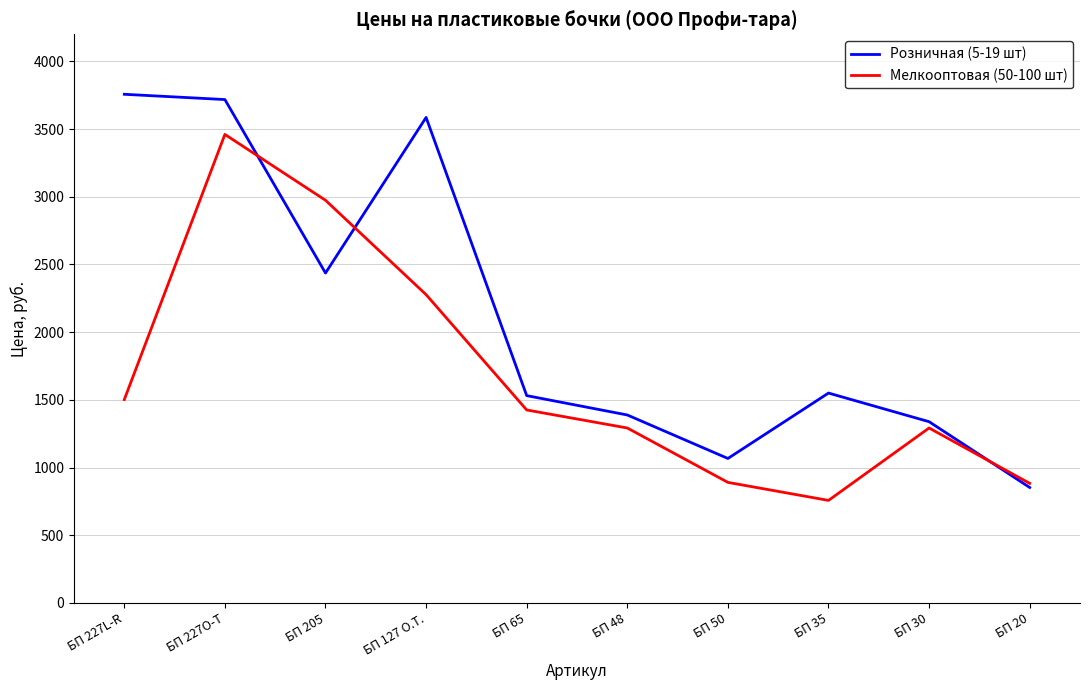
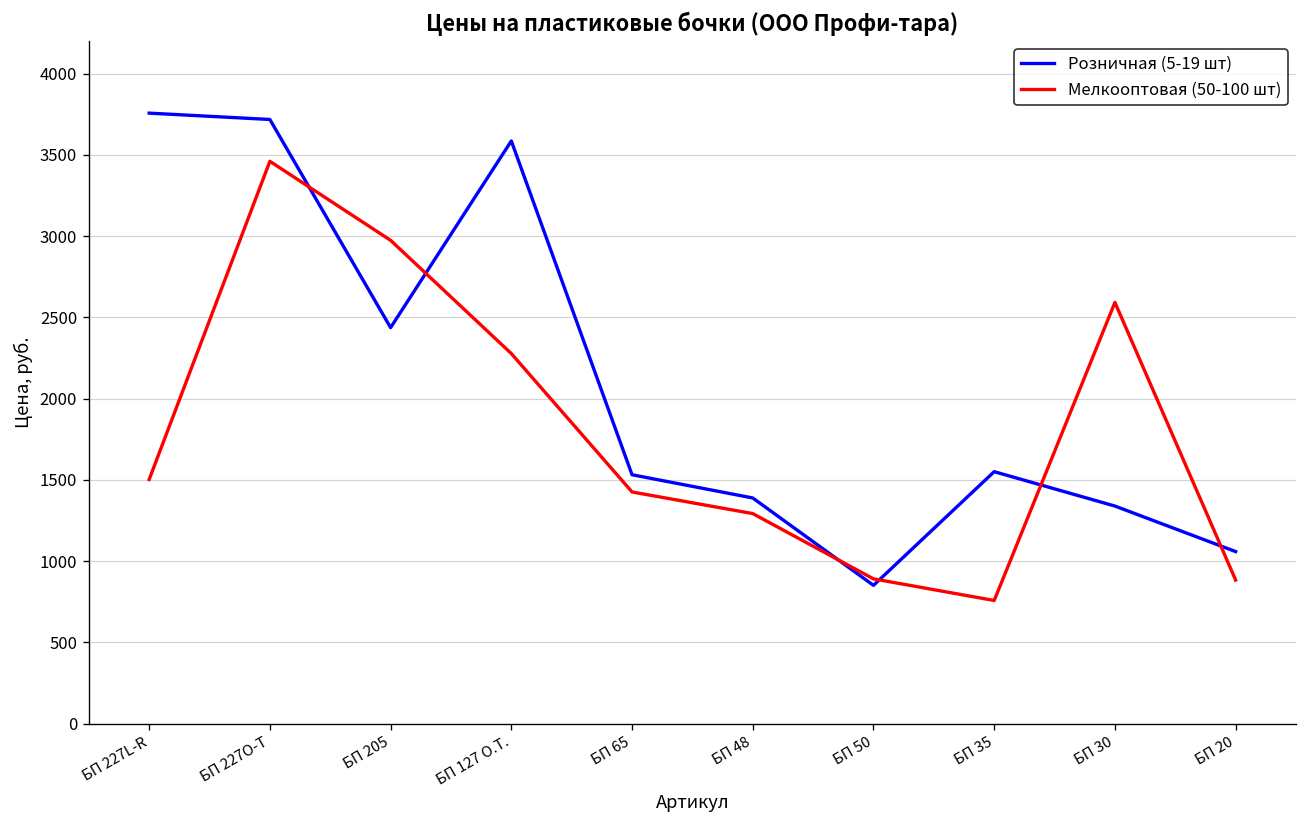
Розничная (5-19 шт), БП 50: 1070 -> 850
Мелкооптовая (50-100 шт), БП 30: 1290 -> 2590
Розничная (5-19 шт), БП 20: 850 -> 1060
